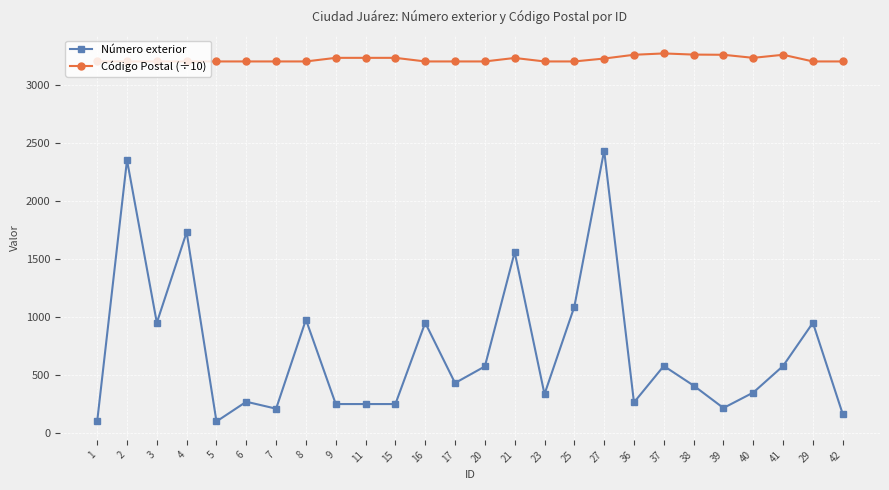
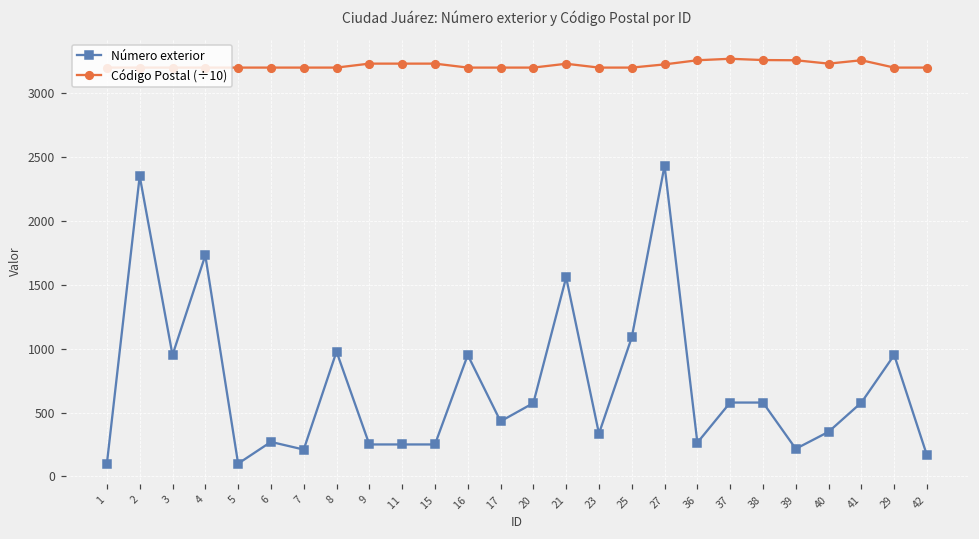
Número exterior, 38: 410 -> 580
